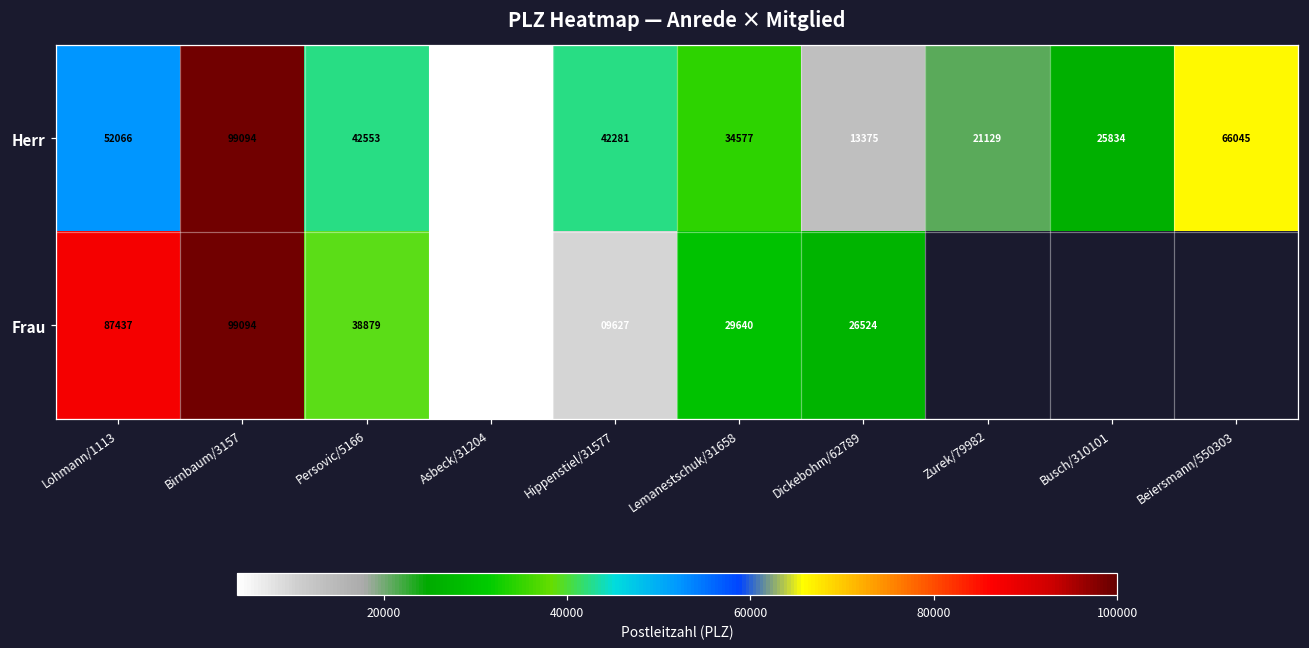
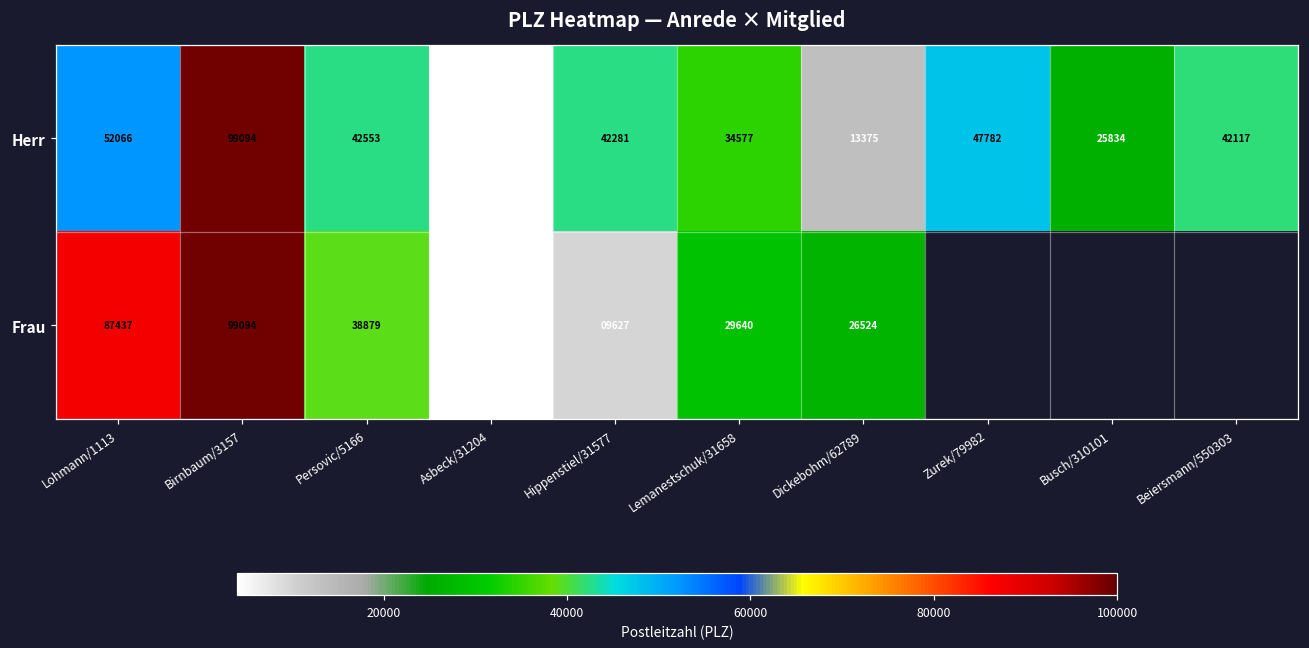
Herr, Zurek/79982: 21129 -> 47782
Herr, Beiersmann/550303: 66045 -> 42117
